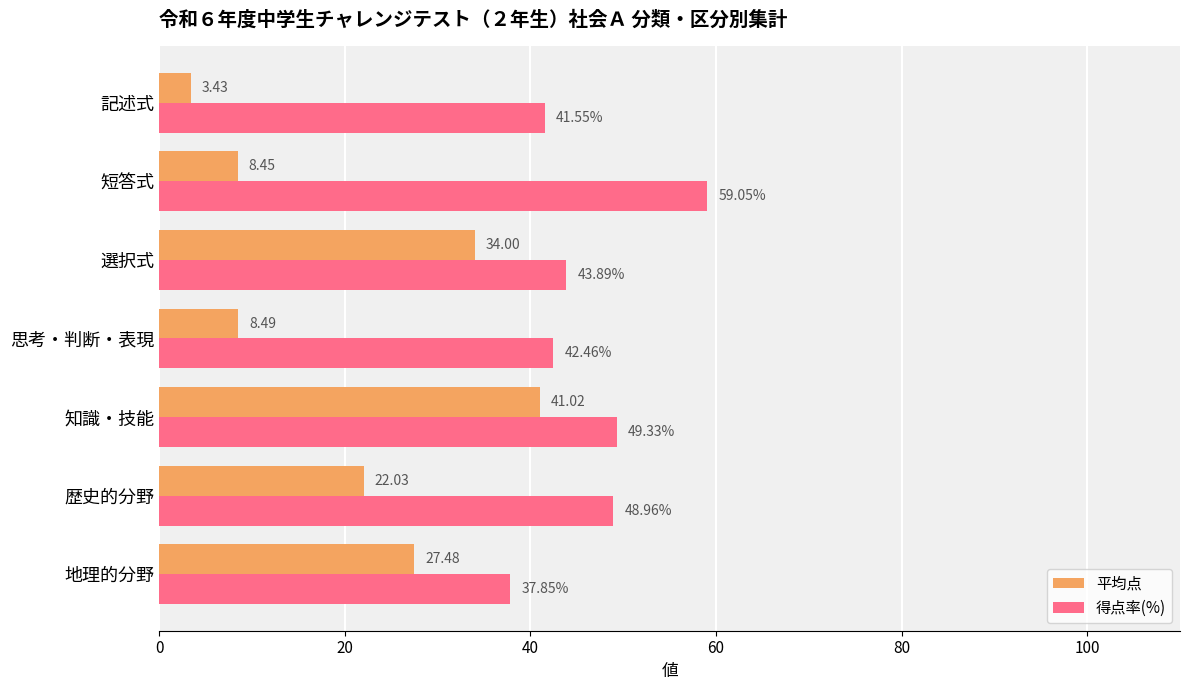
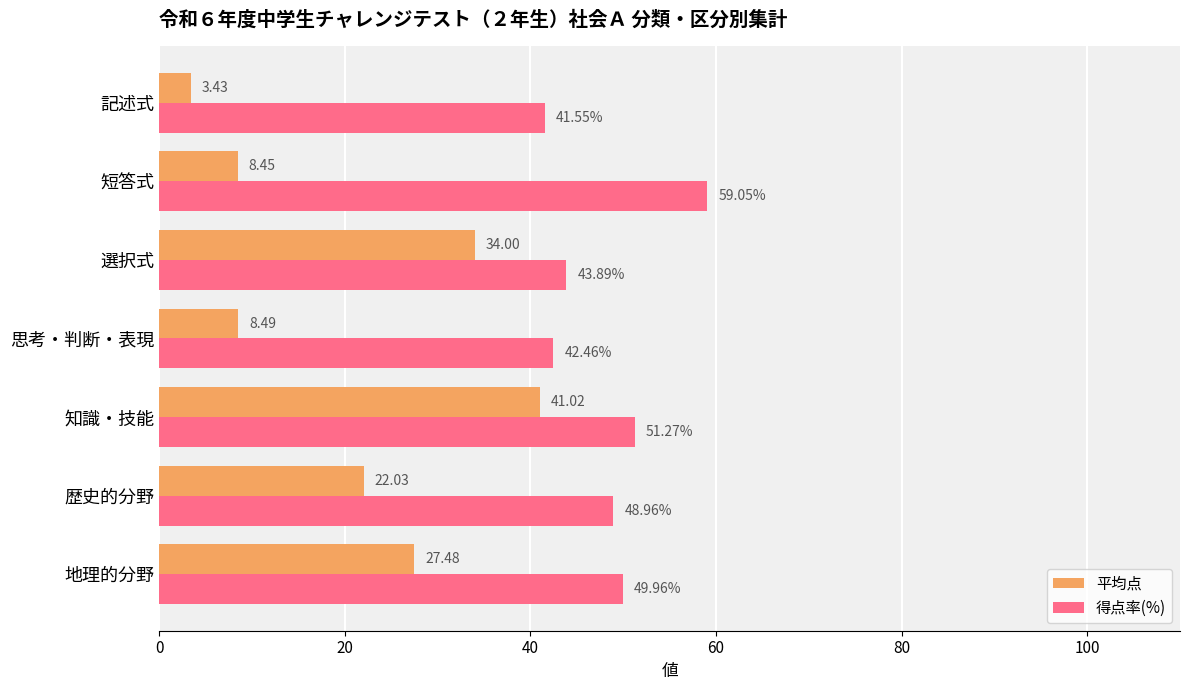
得点率(%), 知識・技能: 49.33% -> 51.27%
得点率(%), 地理的分野: 37.85% -> 49.96%
